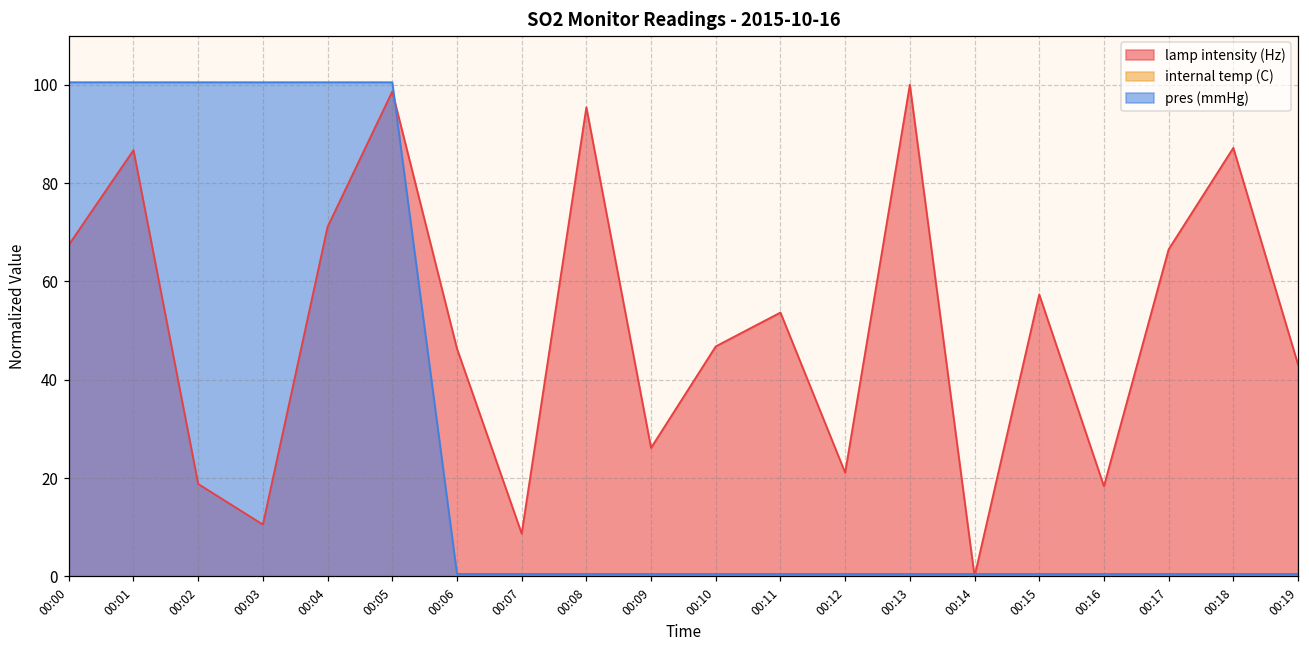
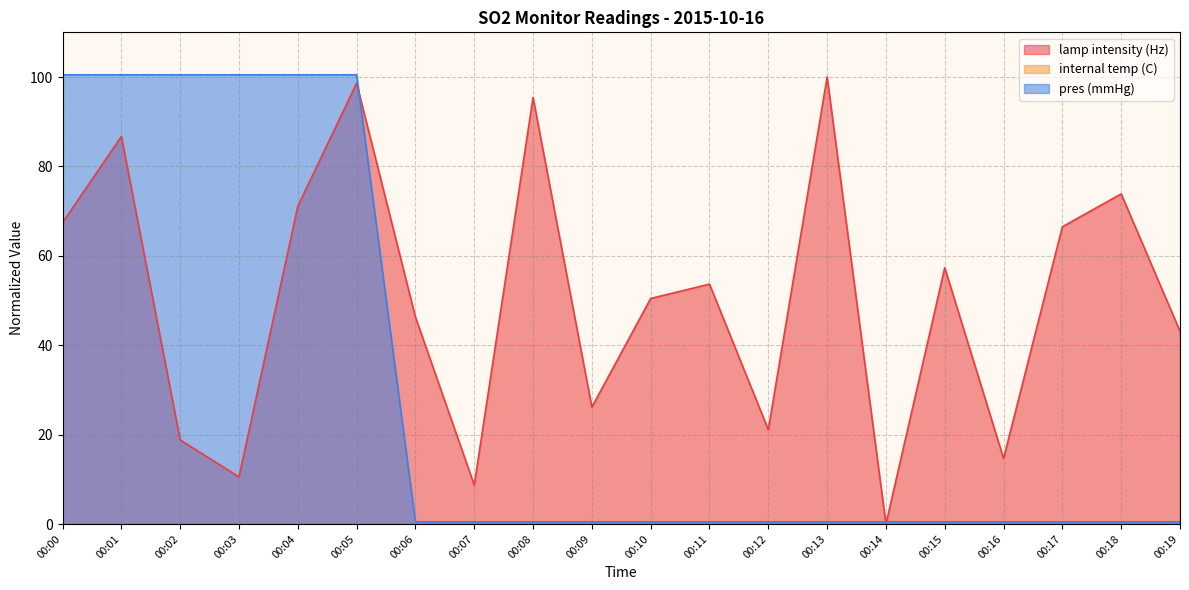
lamp intensity (Hz), 00:10: 47 -> 50
lamp intensity (Hz), 00:16: 18 -> 15
lamp intensity (Hz), 00:18: 87 -> 74
